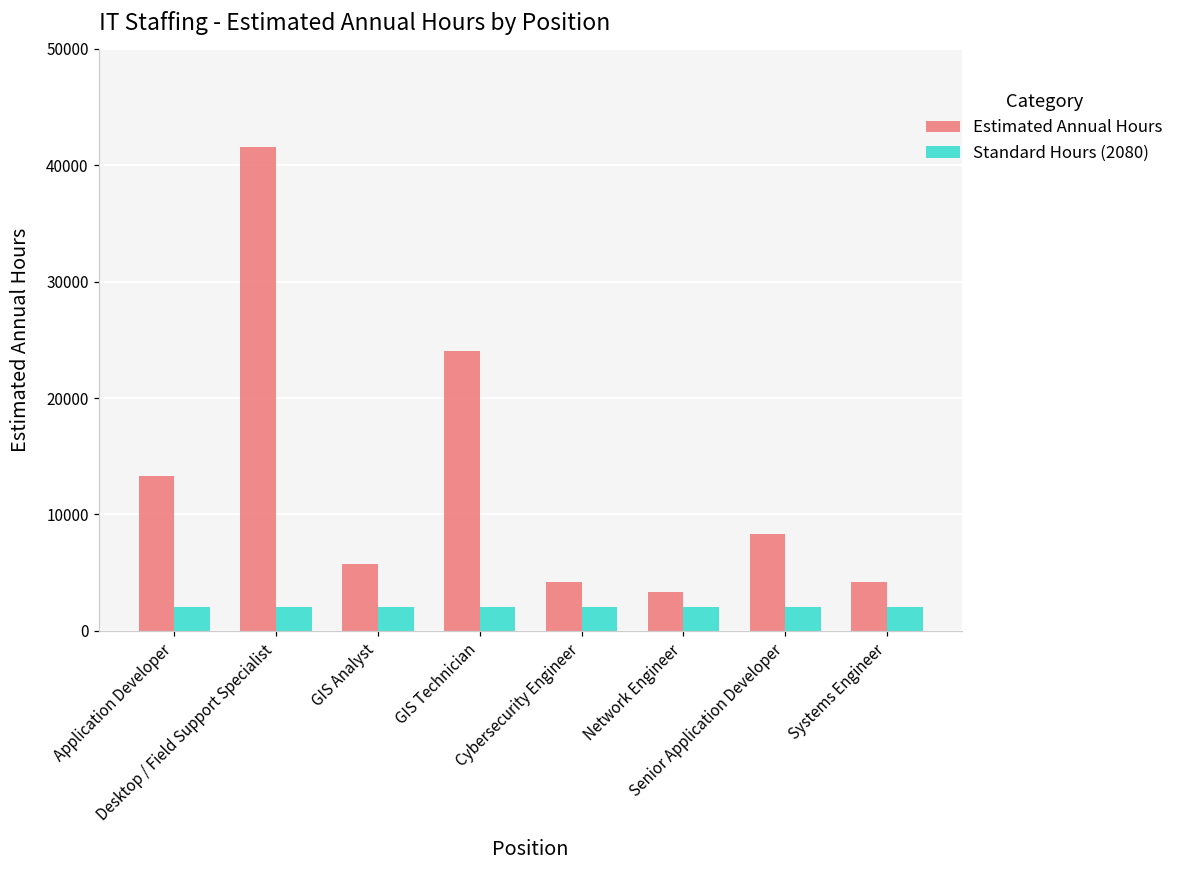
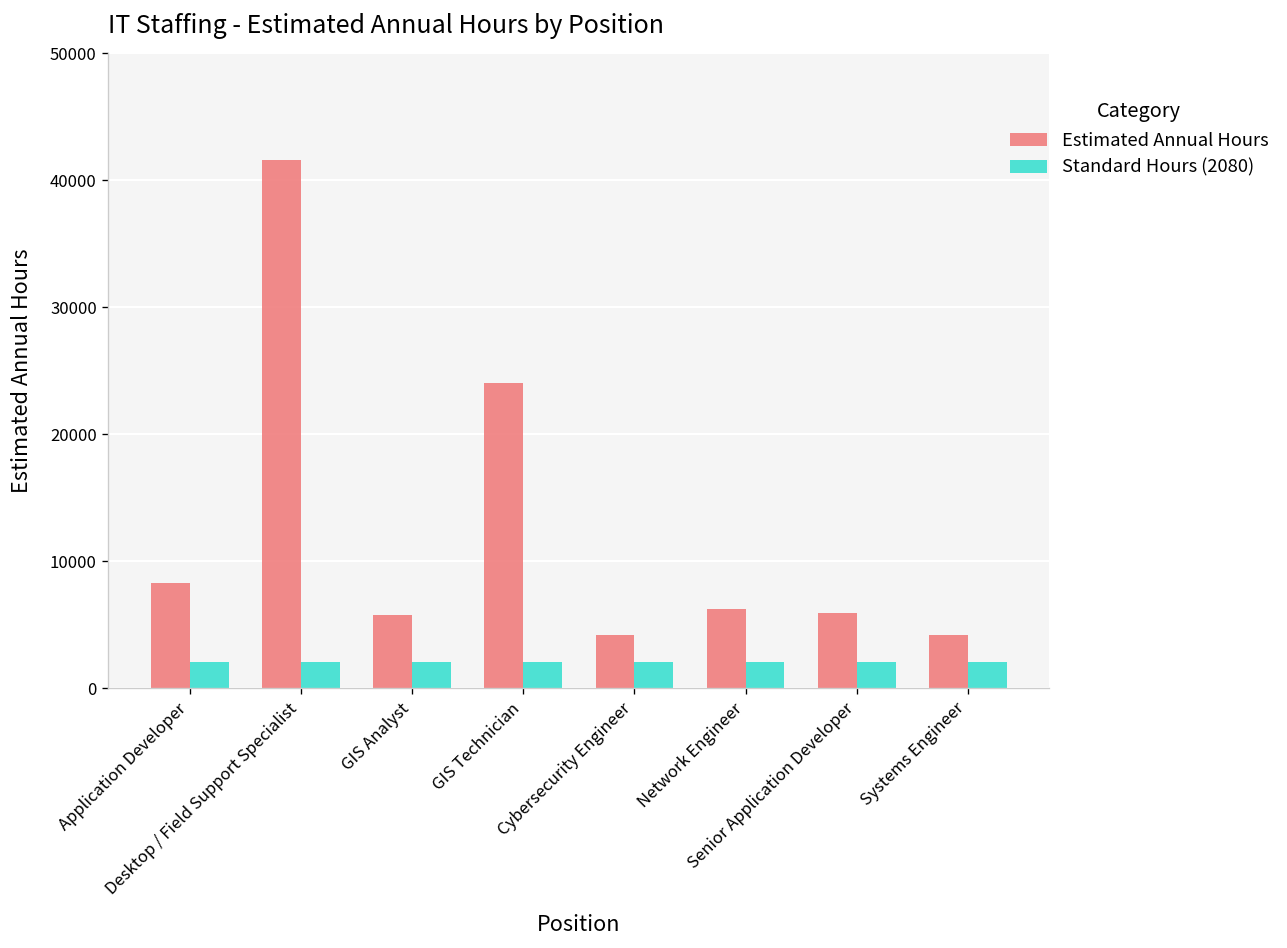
Estimated Annual Hours, Application Developer: 13300 -> 8300
Estimated Annual Hours, Network Engineer: 3300 -> 6200
Estimated Annual Hours, Senior Application Developer: 8300 -> 5900
